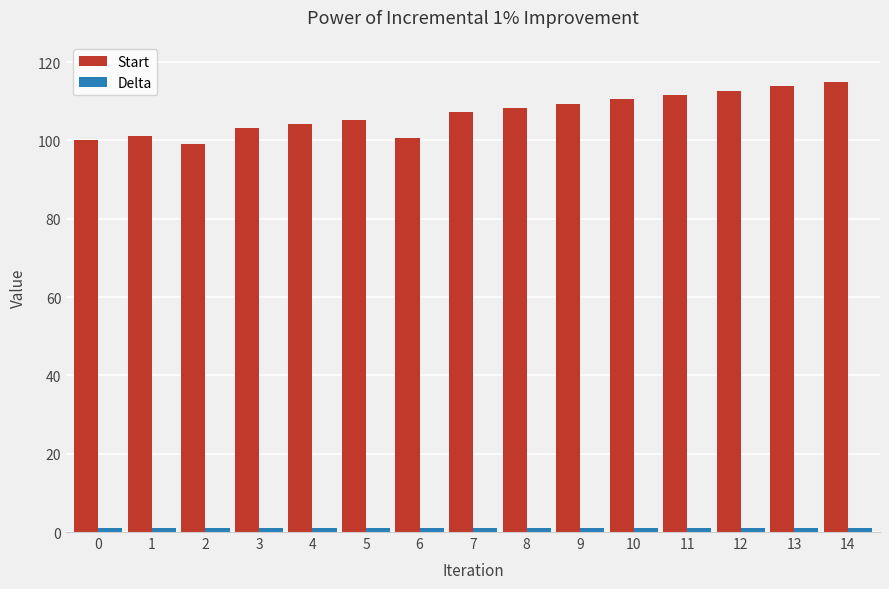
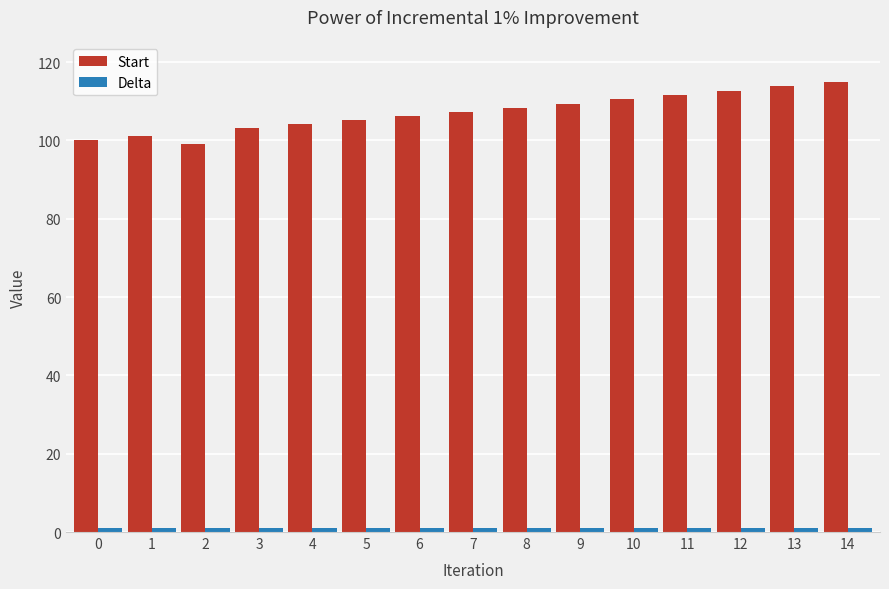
Start, 6: 101 -> 106
